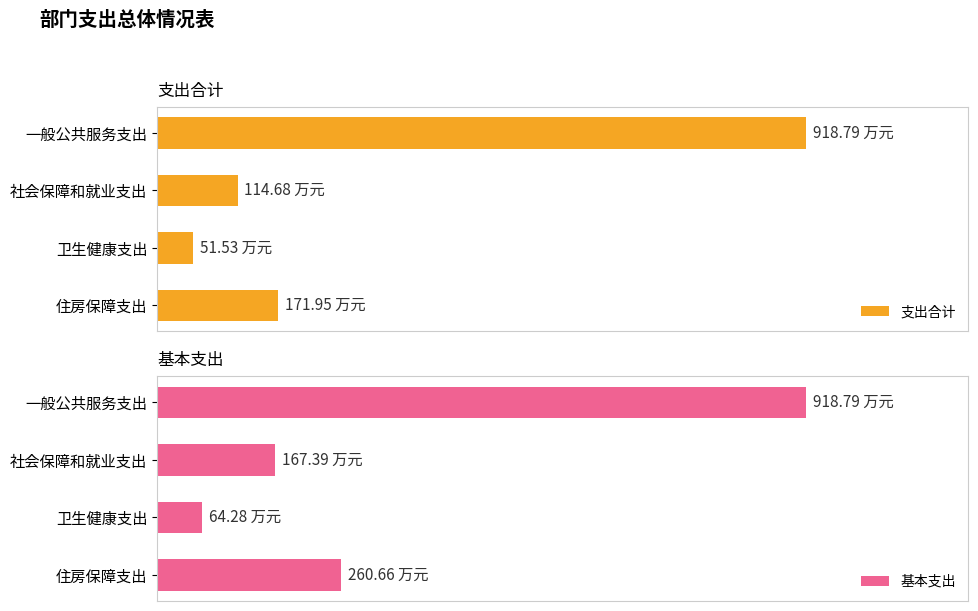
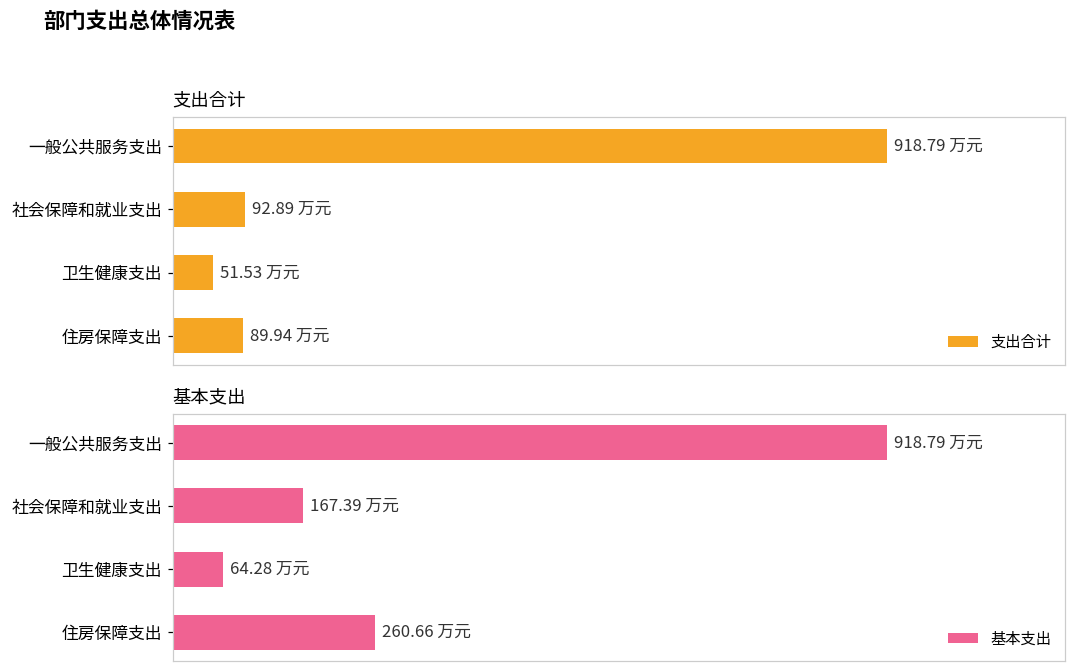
支出合计, 社会保障和就业支出: 114.68 -> 92.89
支出合计, 住房保障支出: 171.95 -> 89.94
